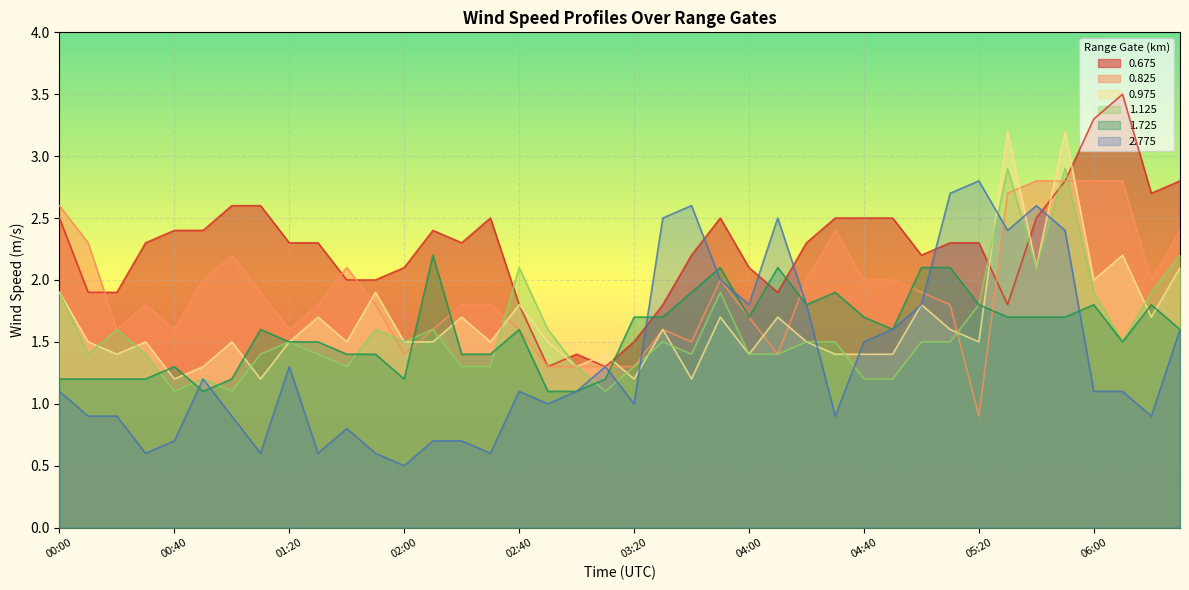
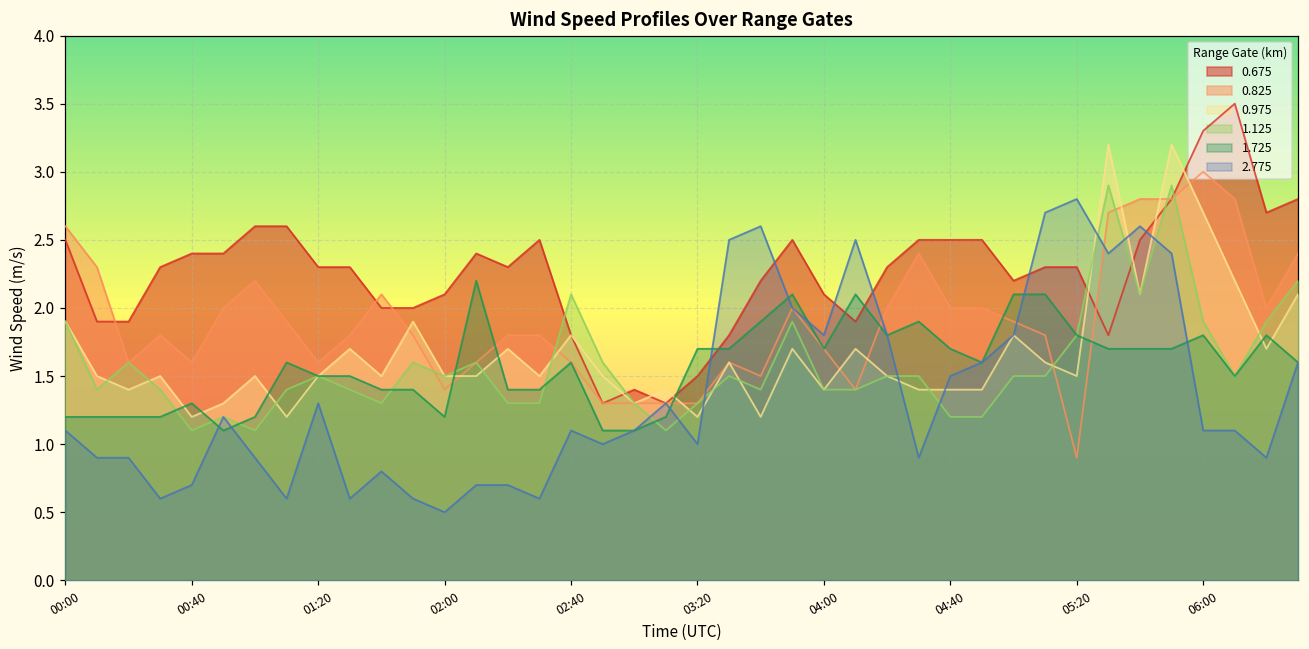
0.825, 06:00: 2.8 -> 3.0
0.975, 06:00: 2.0 -> 2.7
